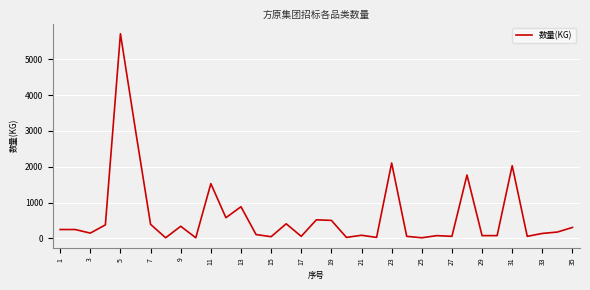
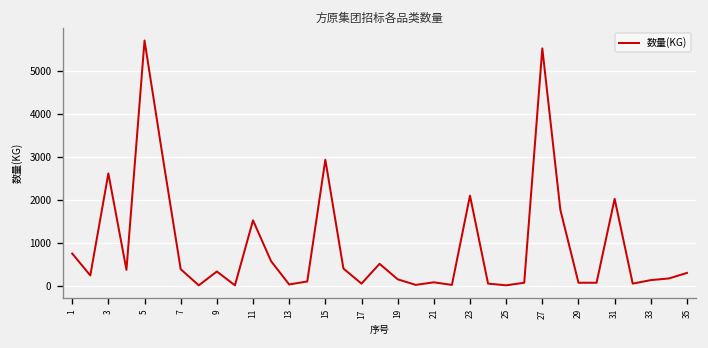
1: 300 -> 800
3: 200 -> 2600
13: 900 -> 0
15: 100 -> 2900
19: 500 -> 200
27: 100 -> 5500
